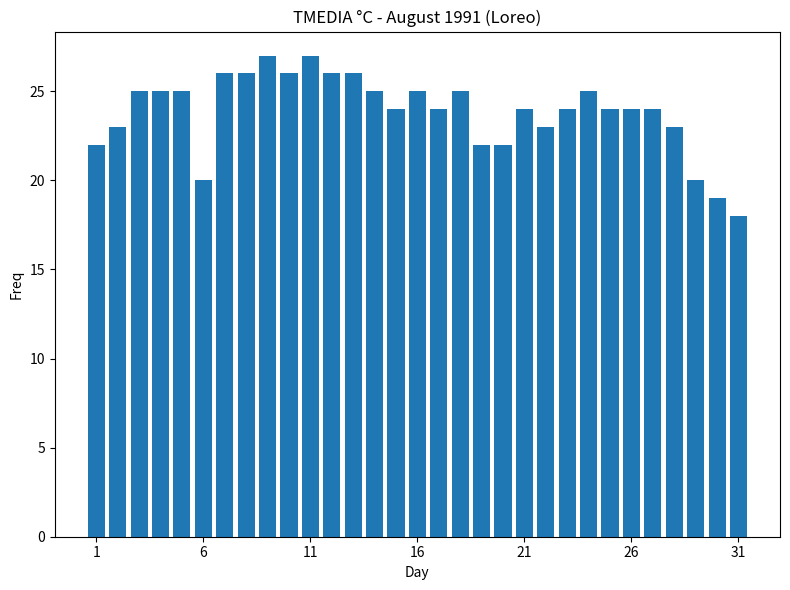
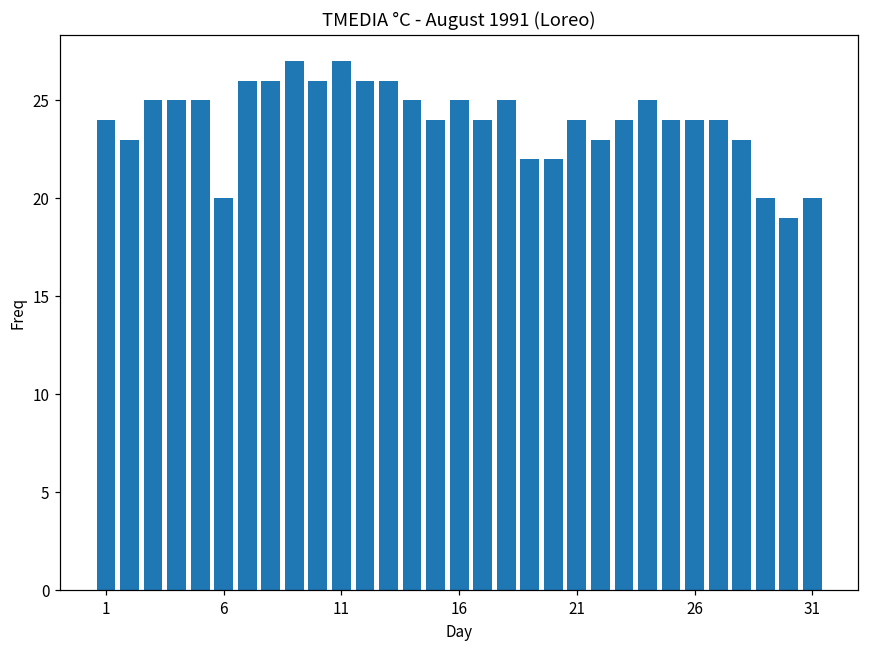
1: 22 -> 24
31: 18 -> 20
